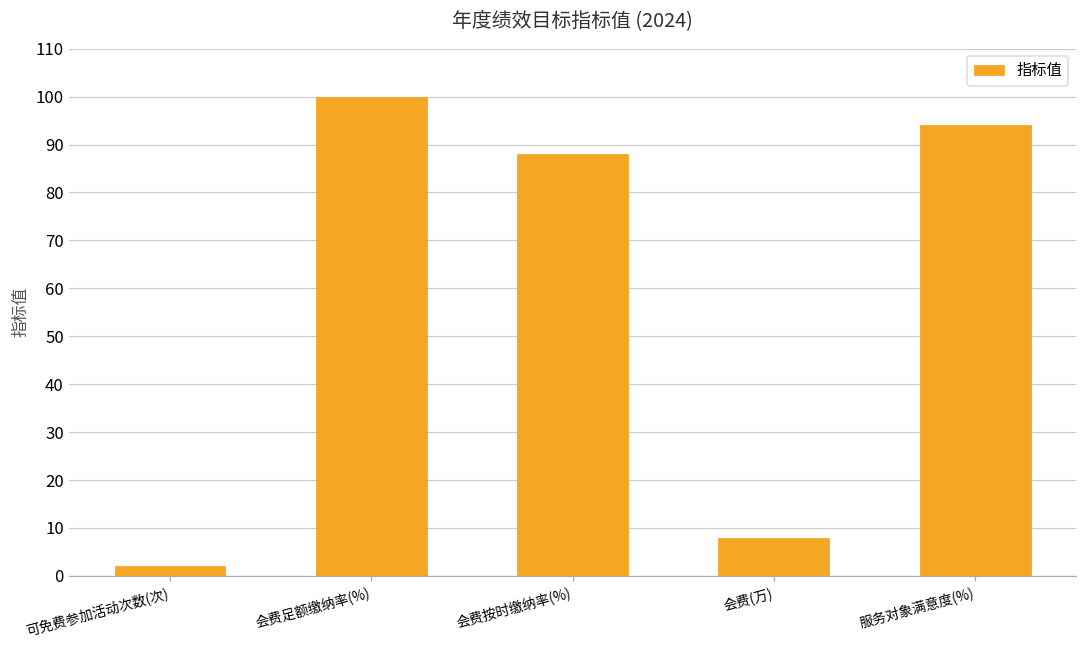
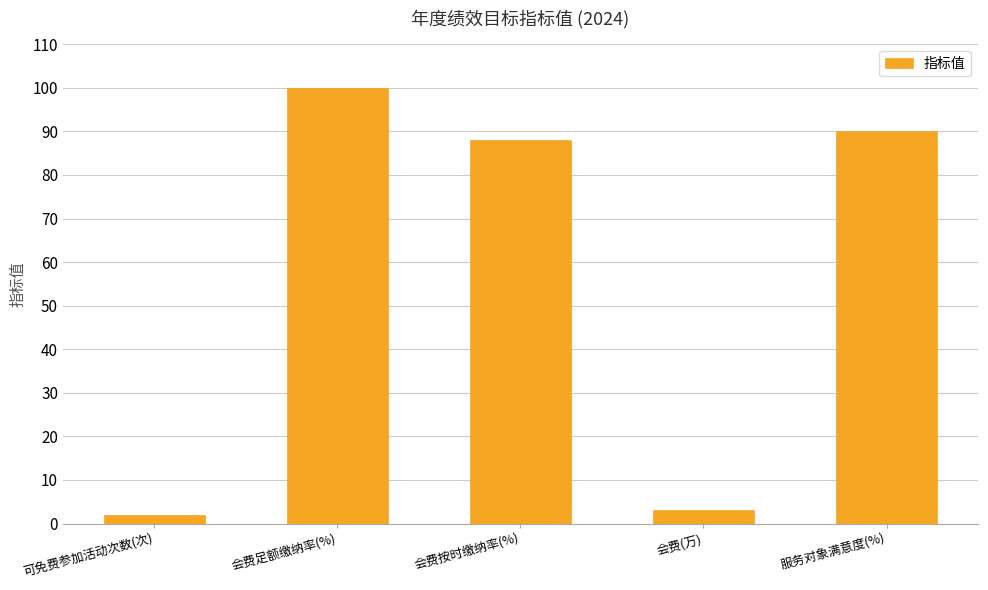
会费(万): 8 -> 3
服务对象满意度(%): 94 -> 90
